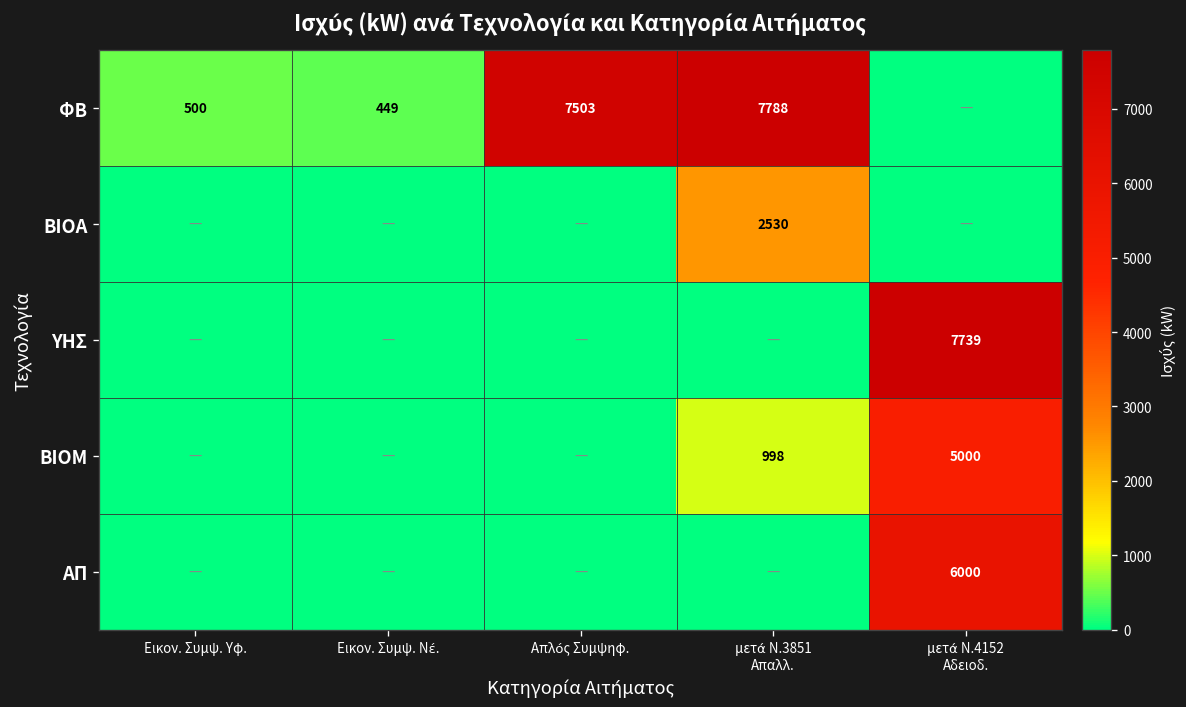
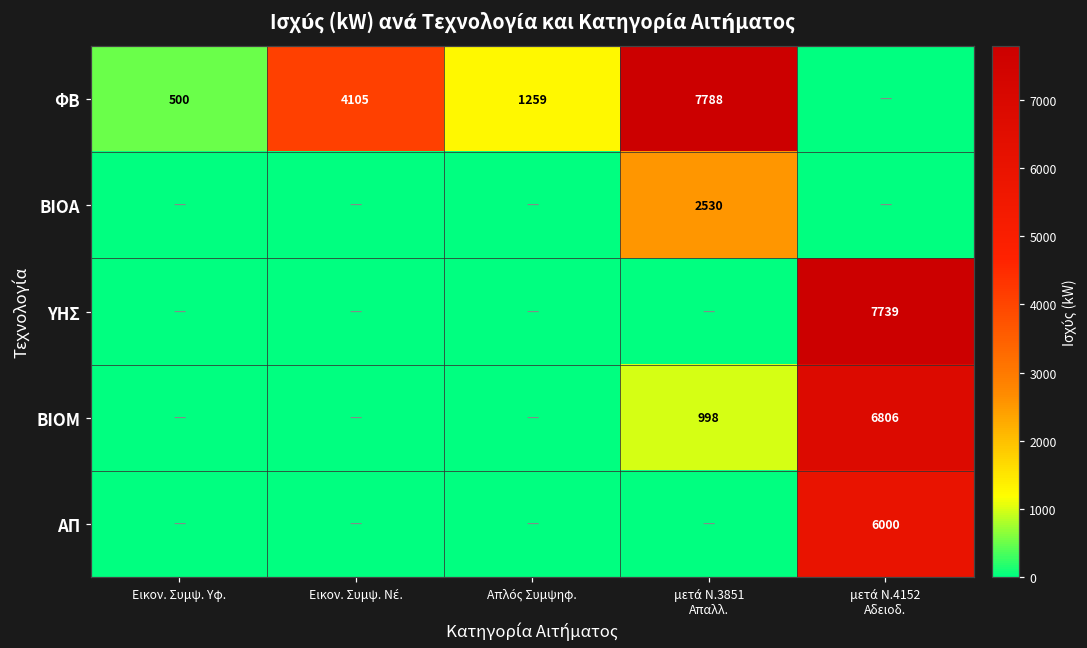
ΦΒ, Εικον. Συμψ. Νέ.: 449 -> 4105
ΦΒ, Απλός Συμψηφ.: 7503 -> 1259
ΒΙΟΜ, μετά Ν.4152 Αδειοδ.: 5000 -> 6806
